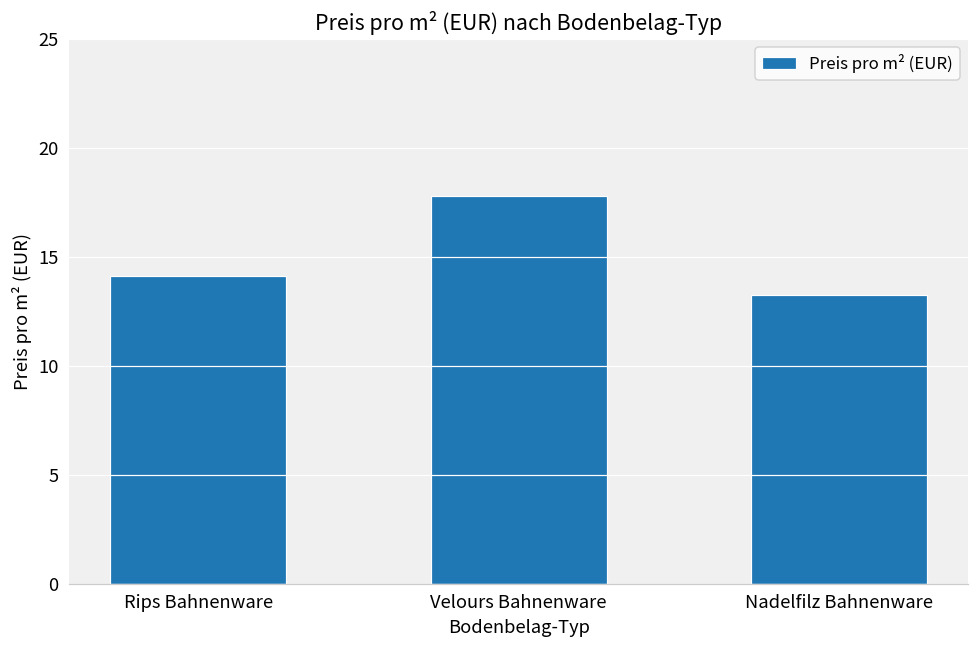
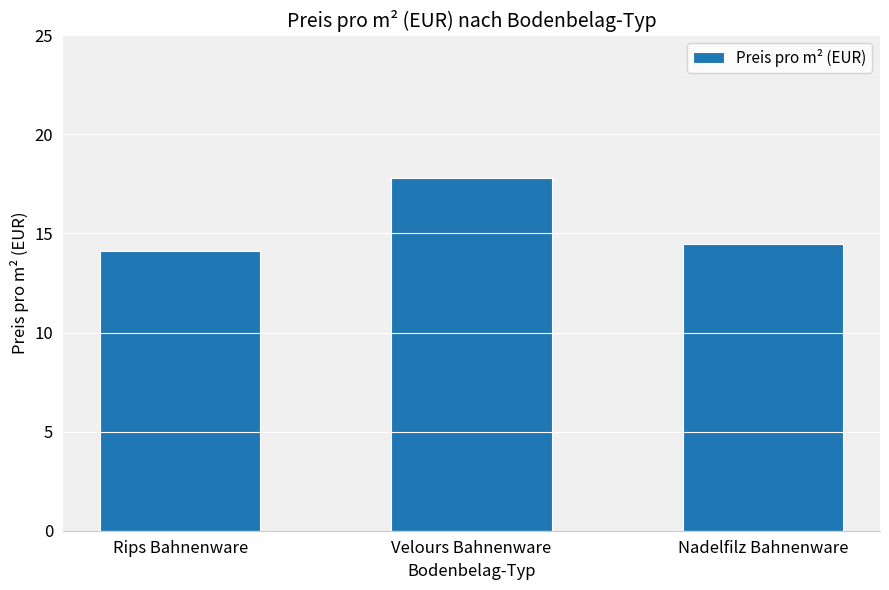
Nadelfilz Bahnenware: 13.3 -> 14.5
